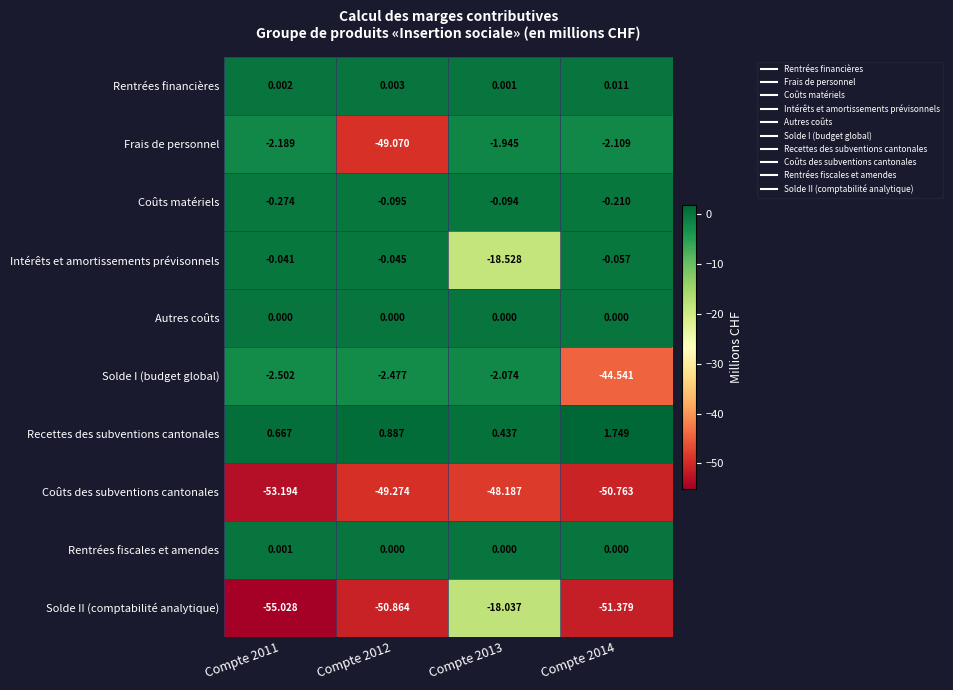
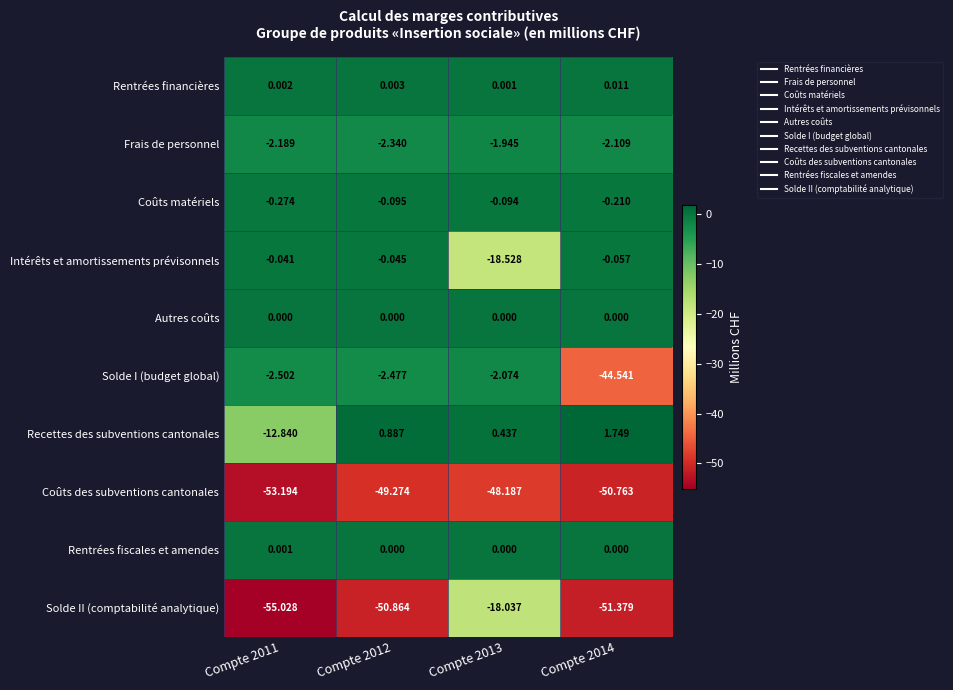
Frais de personnel, Compte 2012: -49.070 -> -2.340
Recettes des subventions cantonales, Compte 2011: 0.667 -> -12.840
